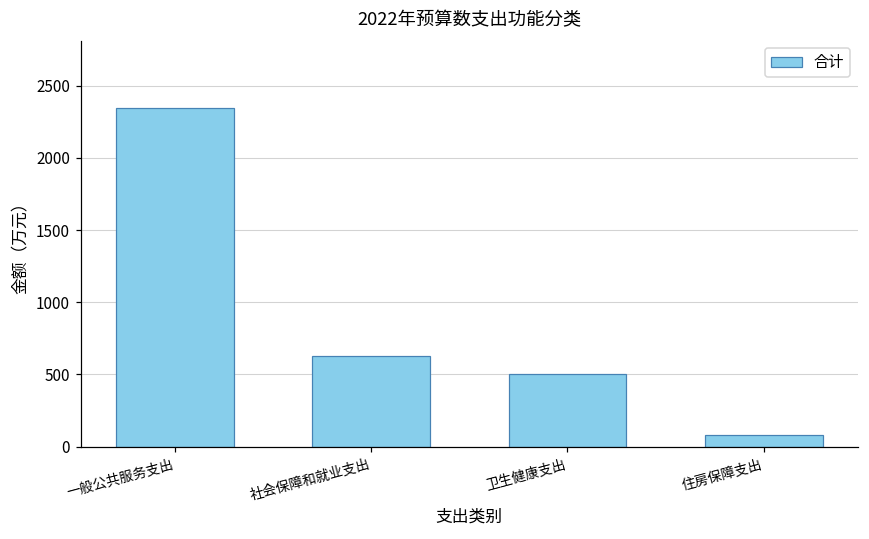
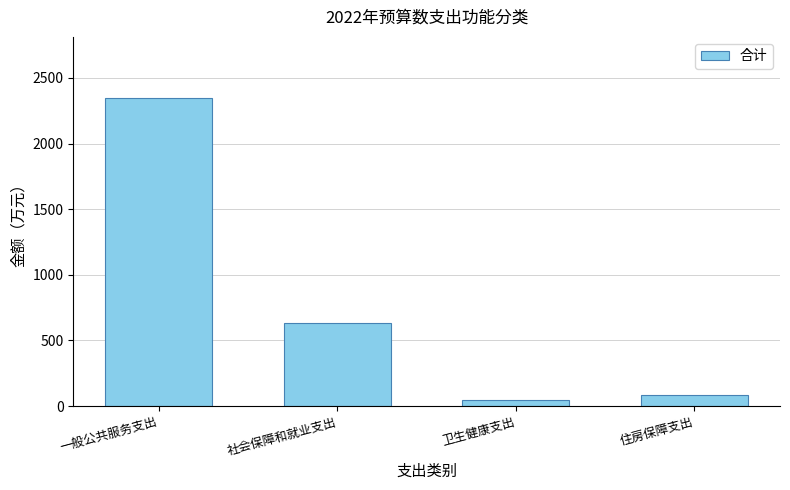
卫生健康支出: 500 -> 50
